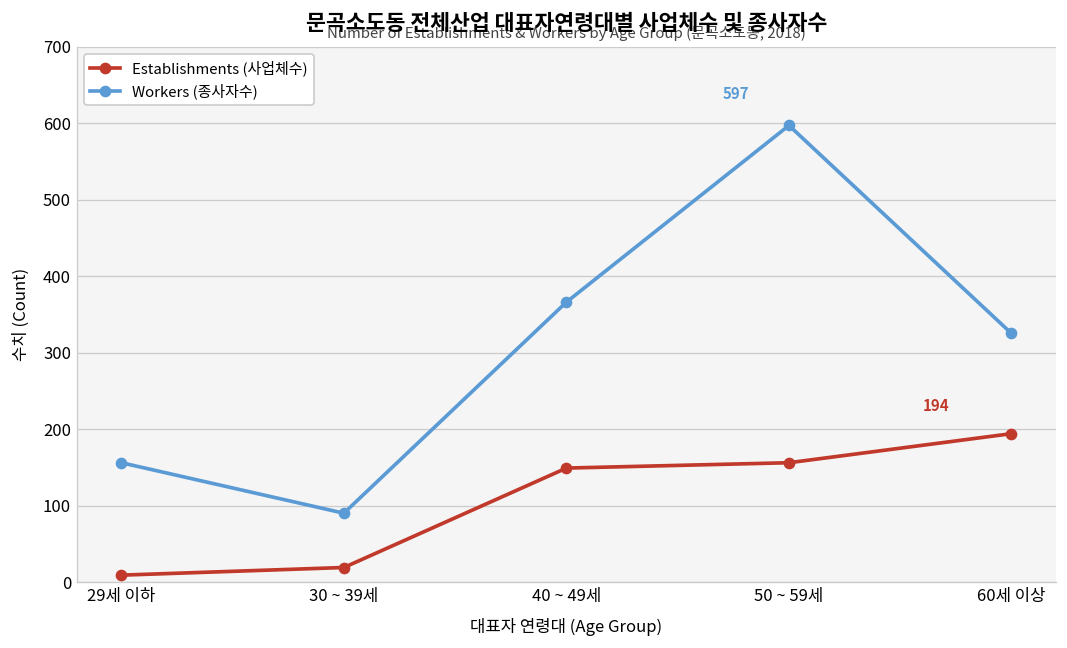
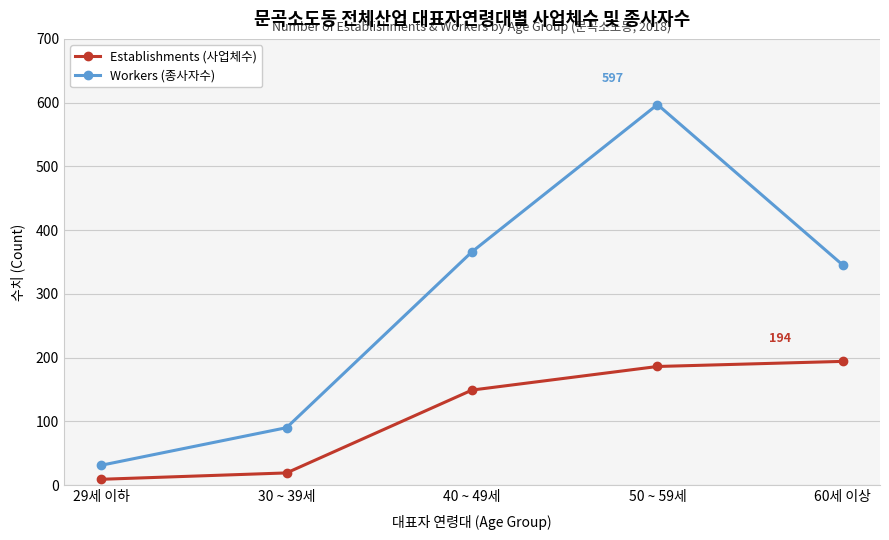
Workers (종사자수), 29세 이하: 160 -> 30
Establishments (사업체수), 50 ~ 59세: 160 -> 190
Workers (종사자수), 60세 이상: 330 -> 350
